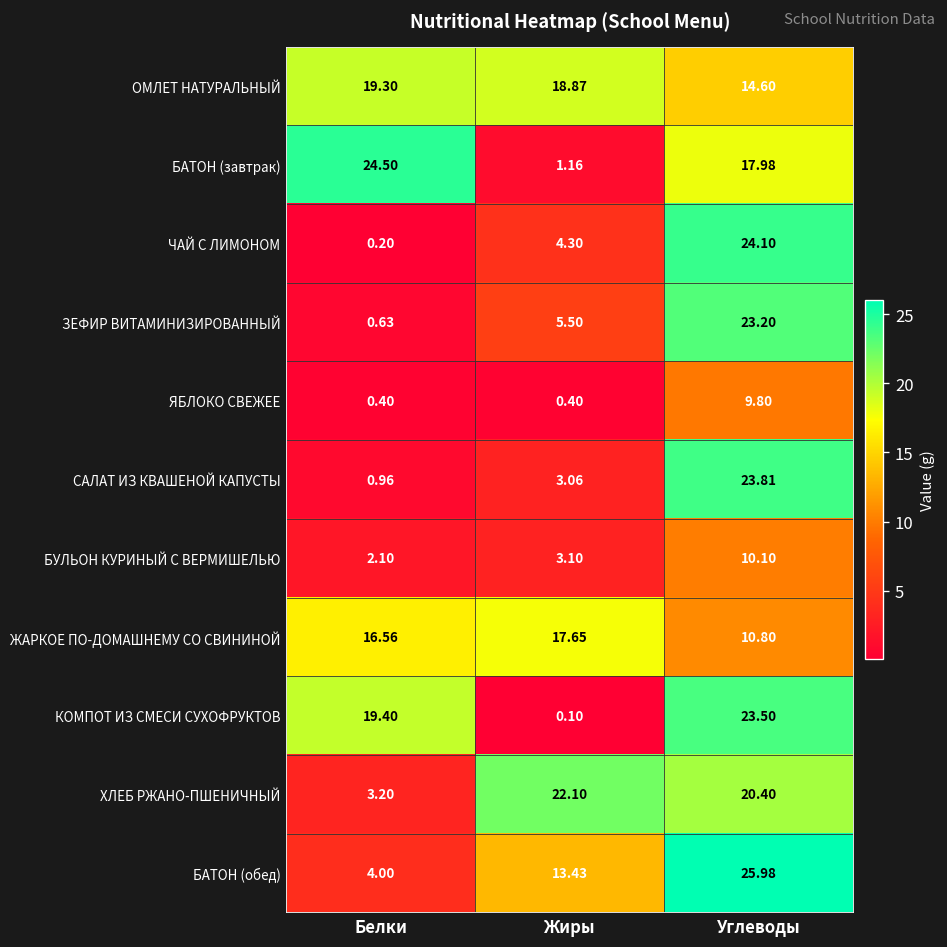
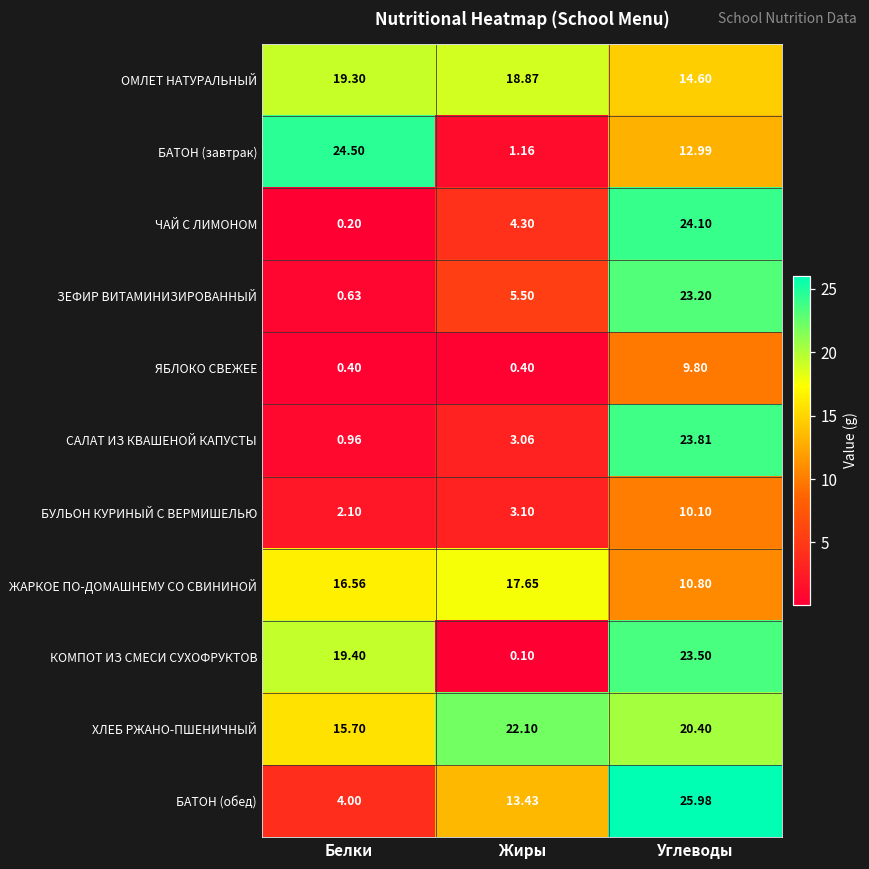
БАТОН (завтрак), Углеводы: 17.98 -> 12.99
ХЛЕБ РЖАНО-ПШЕНИЧНЫЙ, Белки: 3.20 -> 15.70
